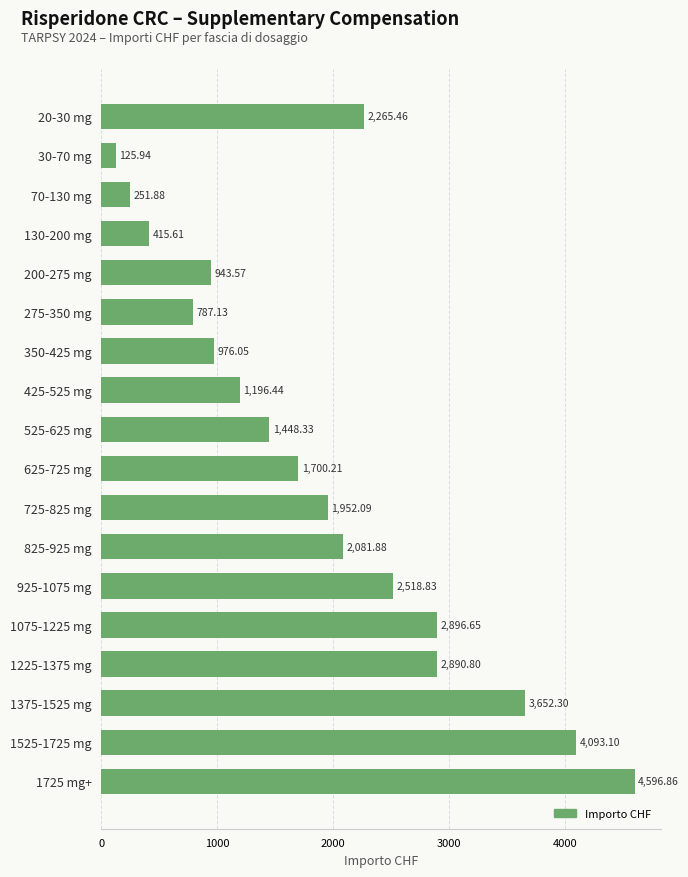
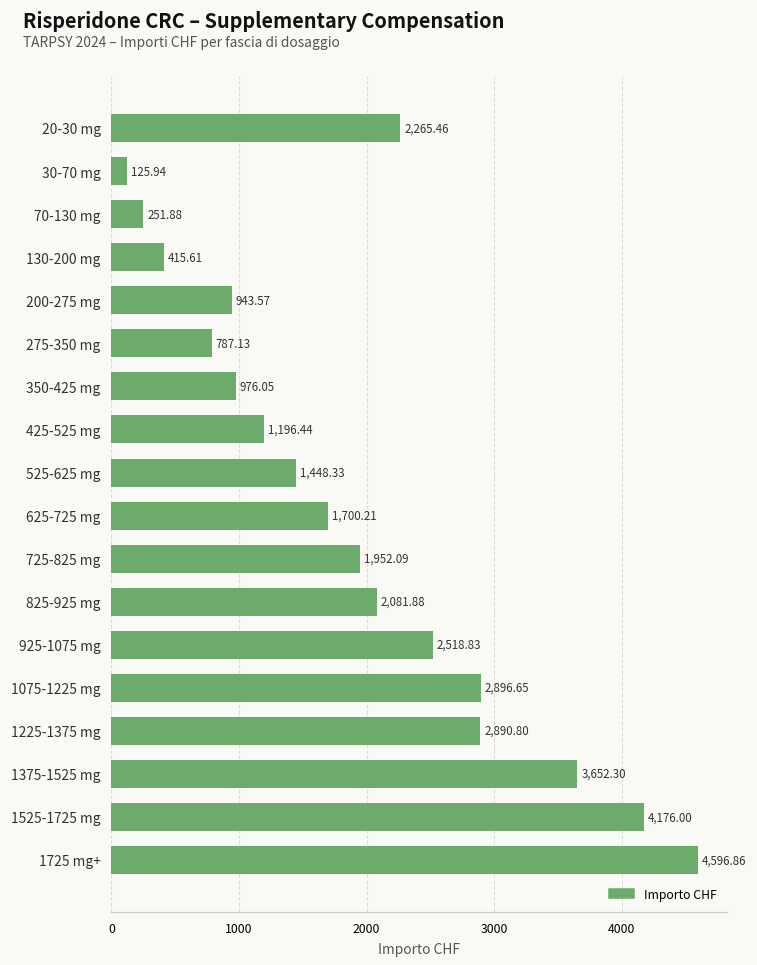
1525-1725 mg: 4,093.10 -> 4,176.00
